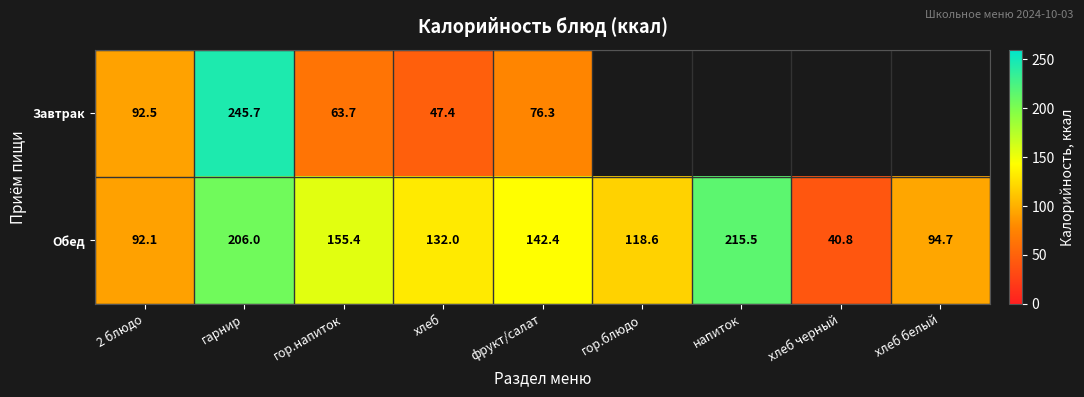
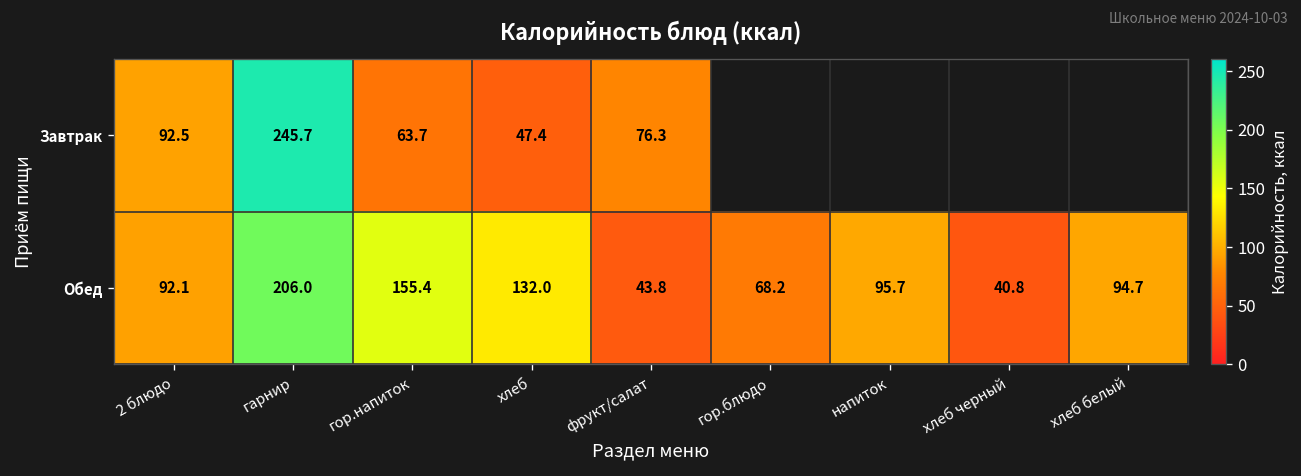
Обед, фрукт/салат: 142.4 -> 43.8
Обед, гор.блюдо: 118.6 -> 68.2
Обед, напиток: 215.5 -> 95.7
